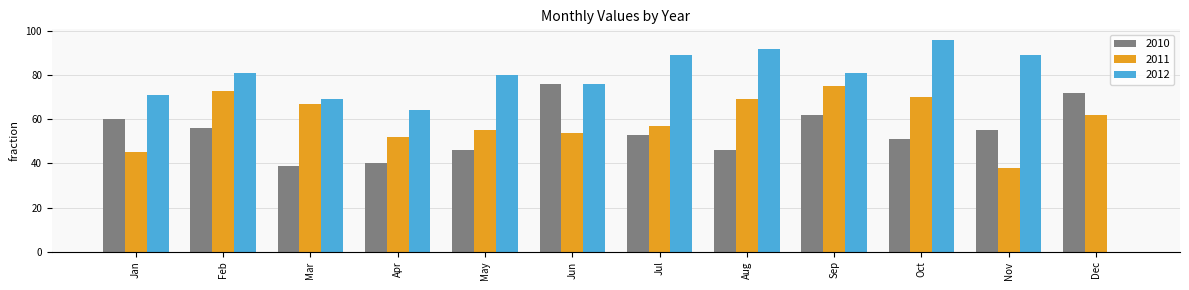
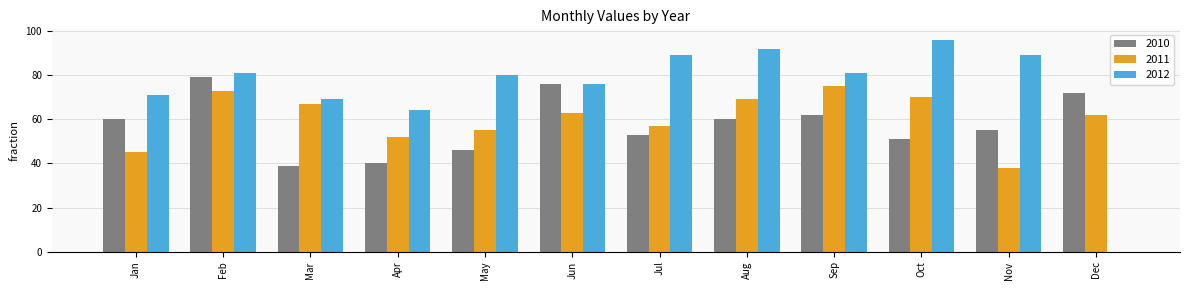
2010, Feb: 56 -> 79
2011, Jun: 54 -> 63
2010, Aug: 46 -> 60
